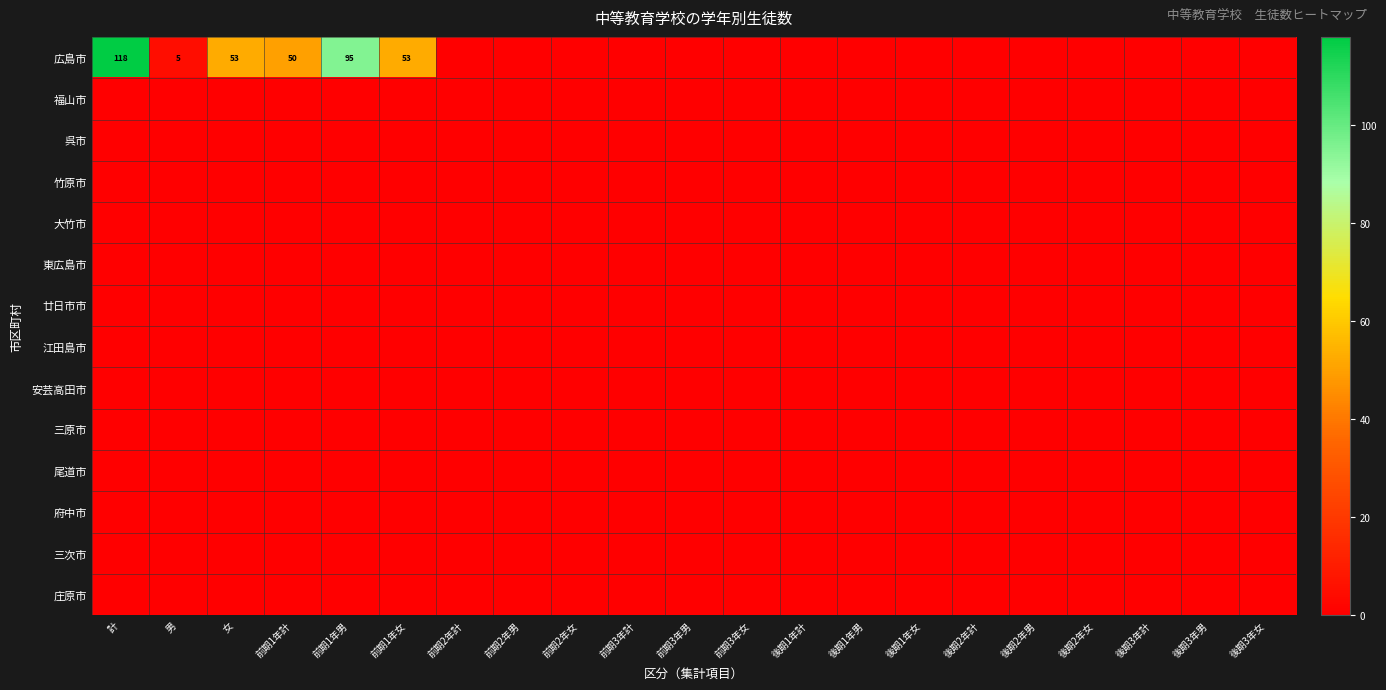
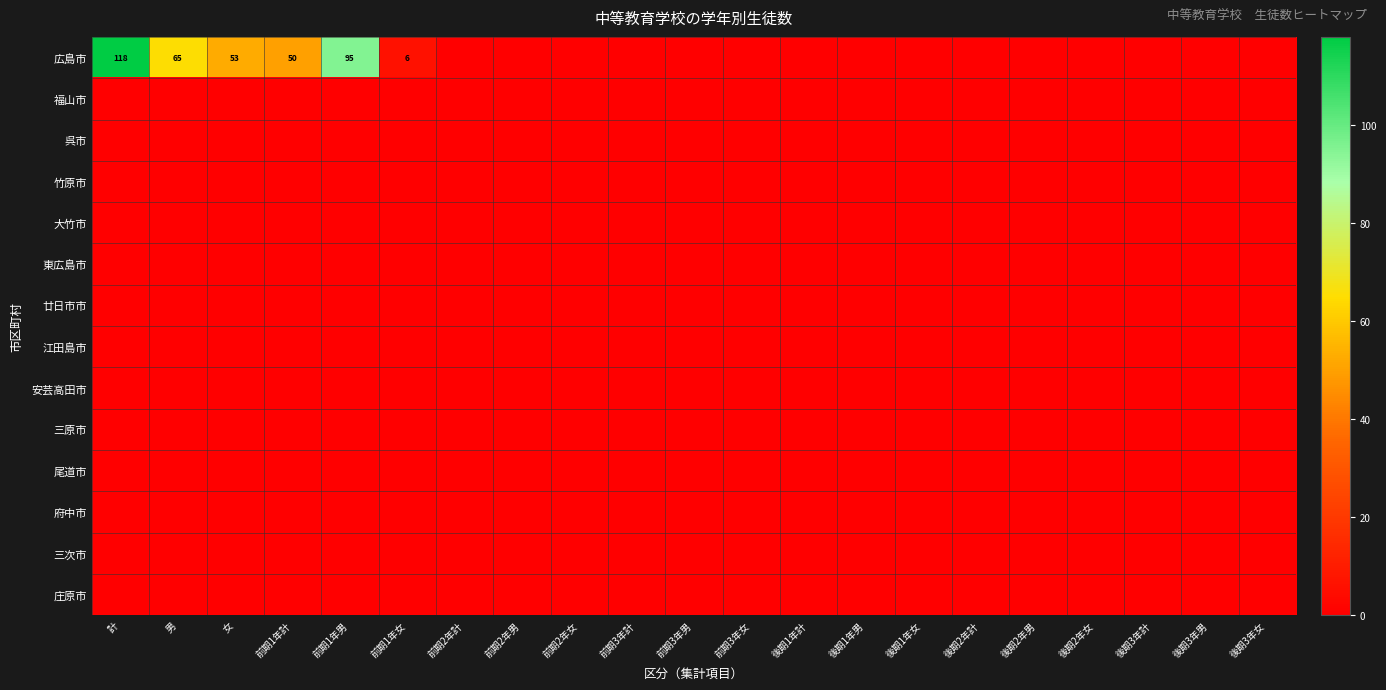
広島市, 男: 5 -> 65
広島市, 前期1年女: 53 -> 6
